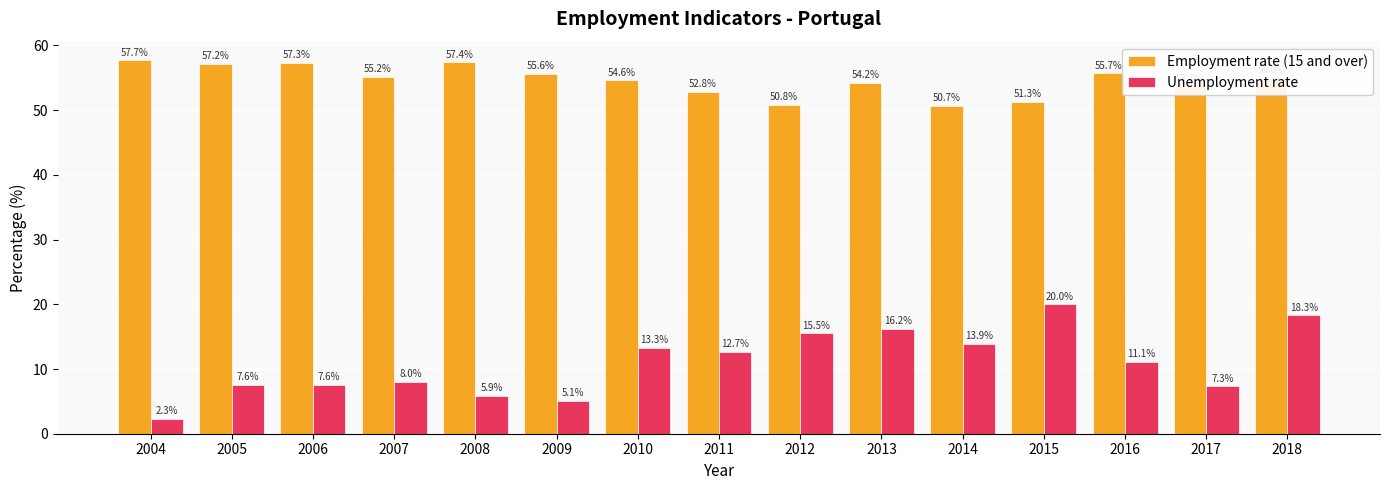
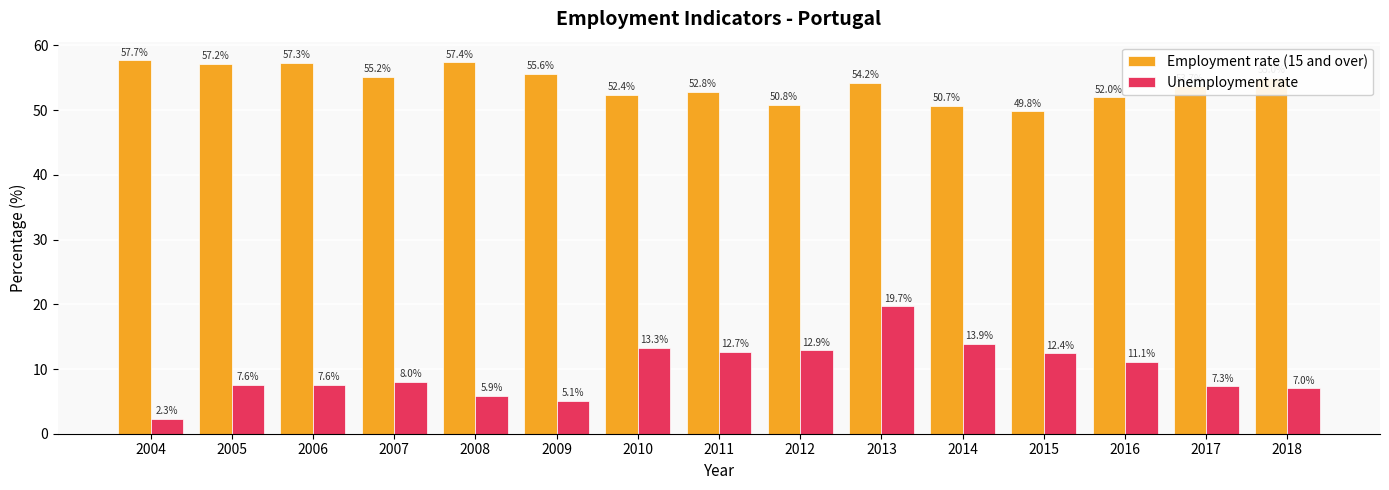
Employment rate (15 and over), 2010: 54.6% -> 52.4%
Unemployment rate, 2012: 15.5% -> 12.9%
Unemployment rate, 2013: 16.2% -> 19.7%
Employment rate (15 and over), 2015: 51.3% -> 49.8%
Unemployment rate, 2015: 20.0% -> 12.4%
Employment rate (15 and over), 2016: 55.7% -> 52.0%
Unemployment rate, 2018: 18.3% -> 7.0%
